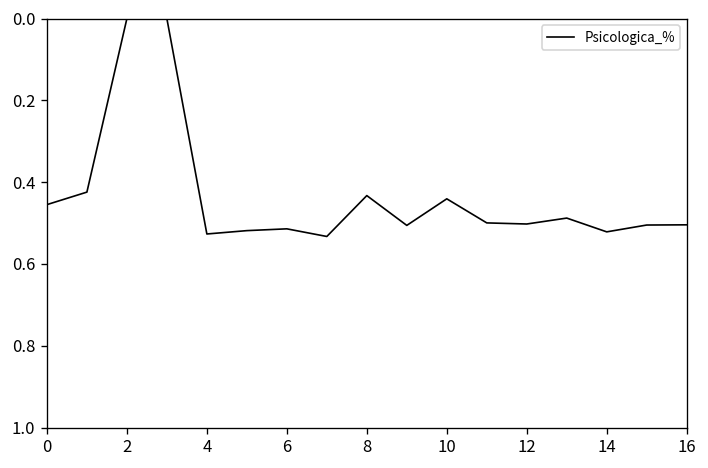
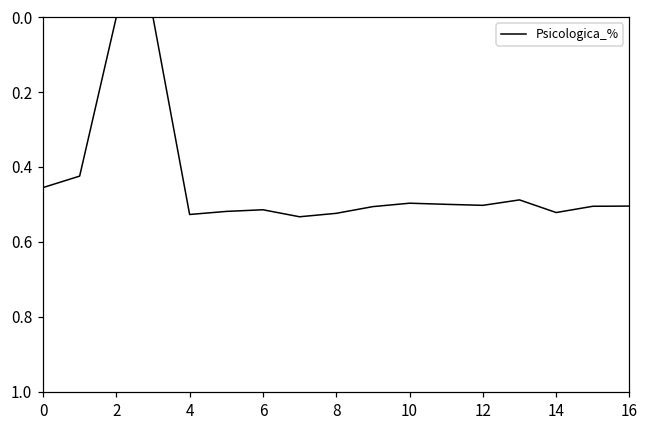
8: 0.43 -> 0.52
10: 0.44 -> 0.50
